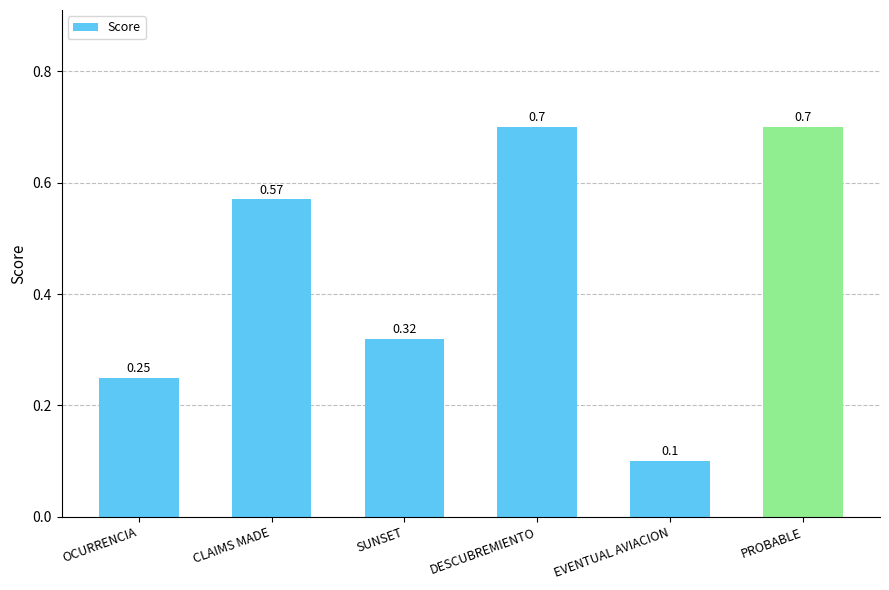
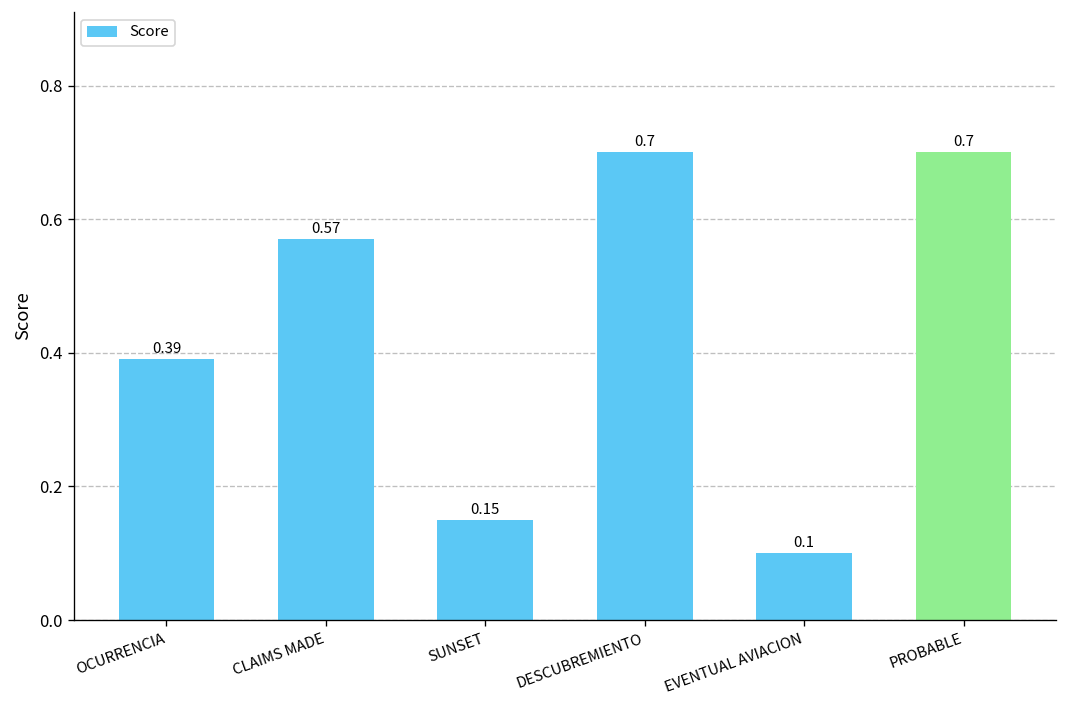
OCURRENCIA: 0.25 -> 0.39
SUNSET: 0.32 -> 0.15
